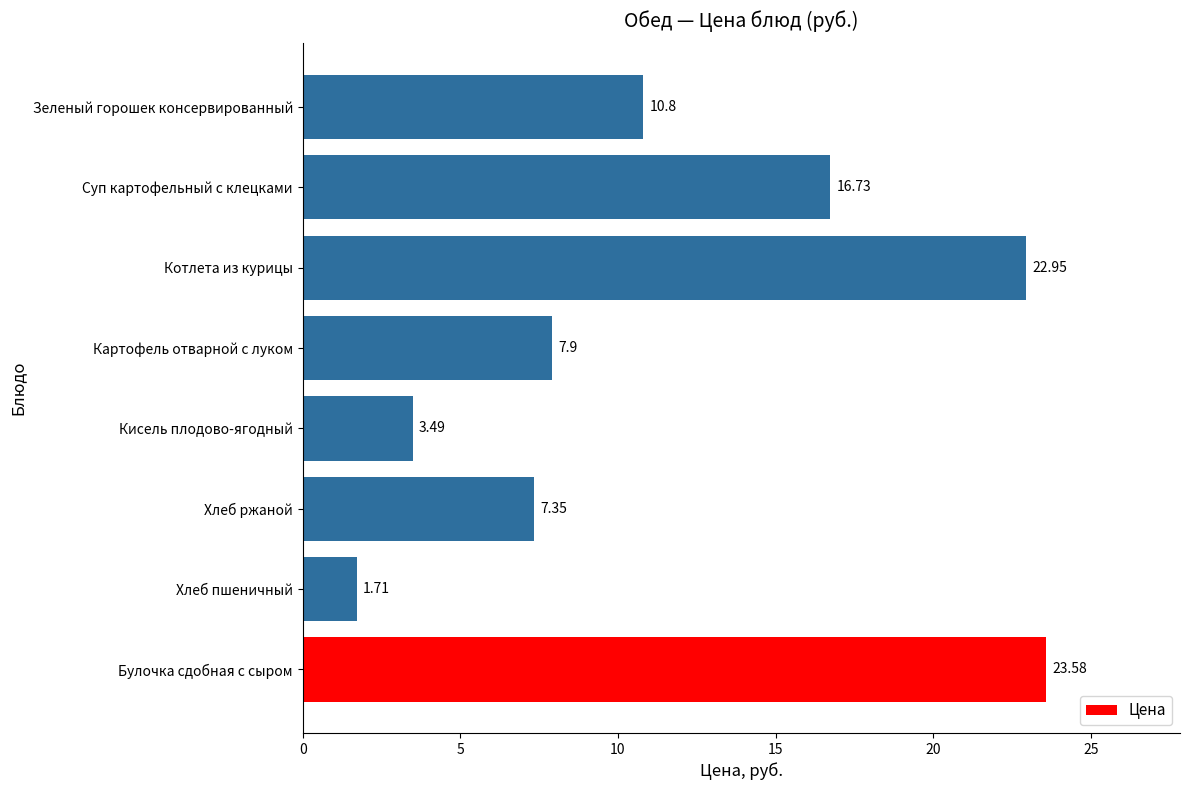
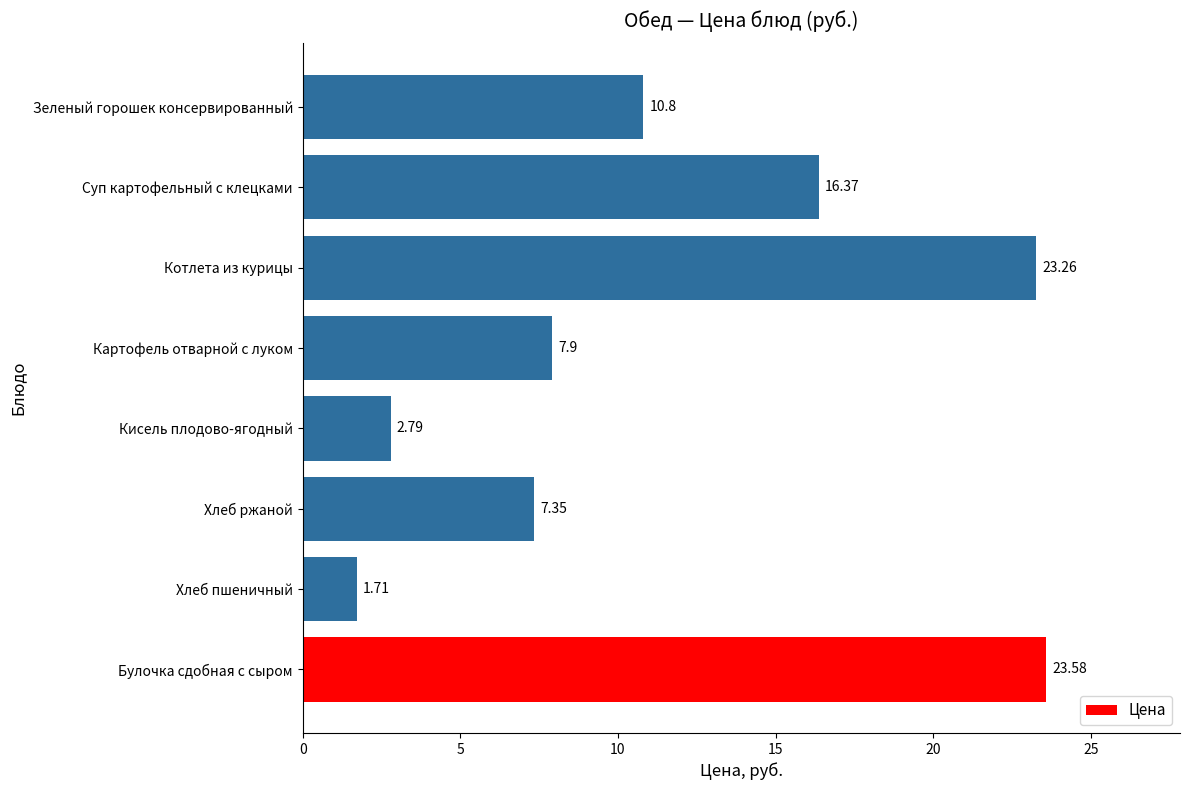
Суп картофельный с клецками: 16.73 -> 16.37
Котлета из курицы: 22.95 -> 23.26
Кисель плодово-ягодный: 3.49 -> 2.79
